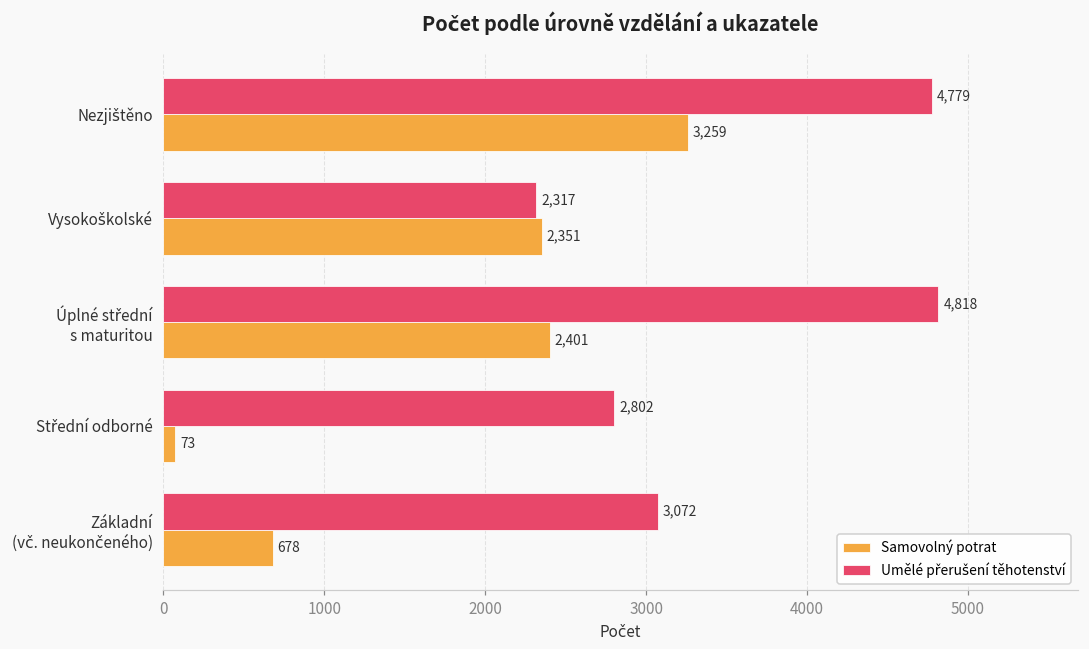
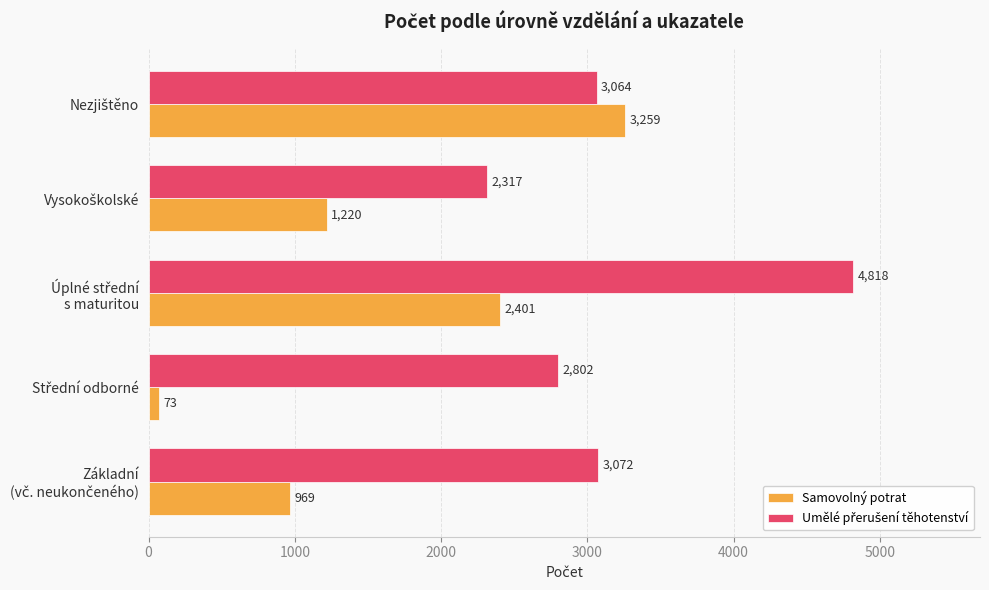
Umělé přerušení těhotenství, Nezjištěno: 4,779 -> 3,064
Samovolný potrat, Vysokoškolské: 2,351 -> 1,220
Samovolný potrat, Základní (vč. neukončeného): 678 -> 969
